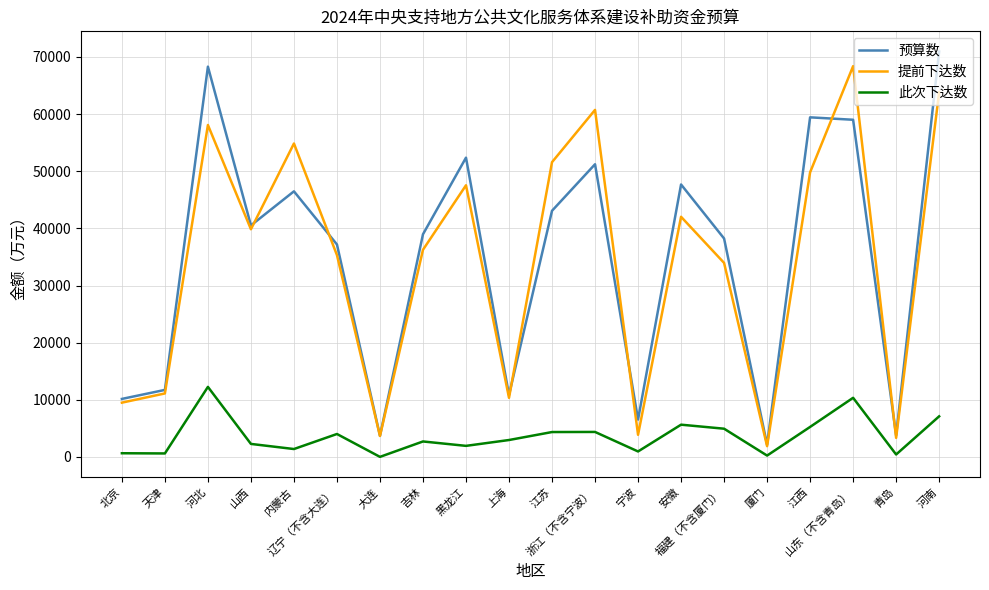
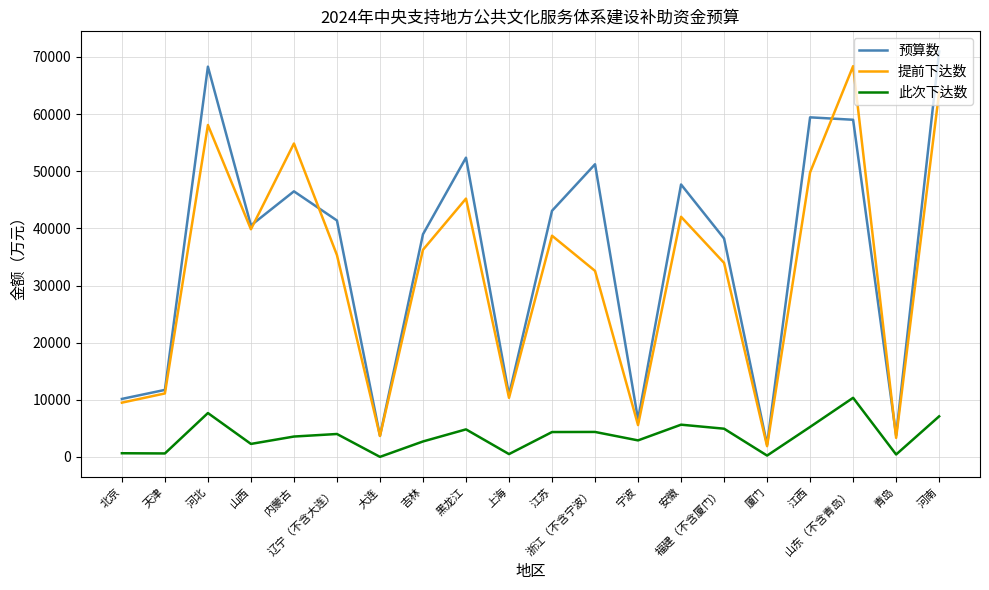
此次下达数, 河北: 12000 -> 8000
此次下达数, 内蒙古: 1000 -> 4000
预算数, 辽宁（不含大连）: 37000 -> 41000
提前下达数, 黑龙江: 48000 -> 45000
此次下达数, 黑龙江: 2000 -> 5000
此次下达数, 上海: 3000 -> 1000
提前下达数, 江苏: 52000 -> 39000
提前下达数, 浙江（不含宁波）: 61000 -> 33000
提前下达数, 宁波: 4000 -> 6000
此次下达数, 宁波: 1000 -> 3000
